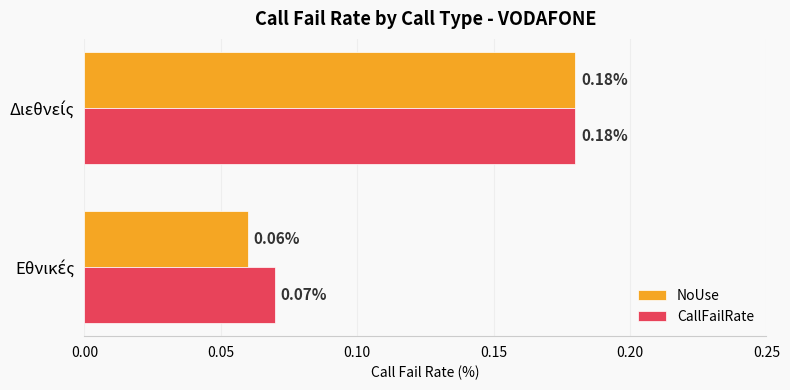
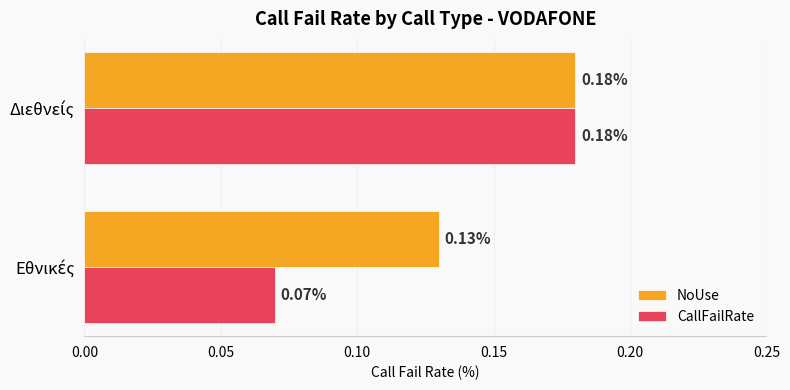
NoUse, Εθνικές: 0.06% -> 0.13%
